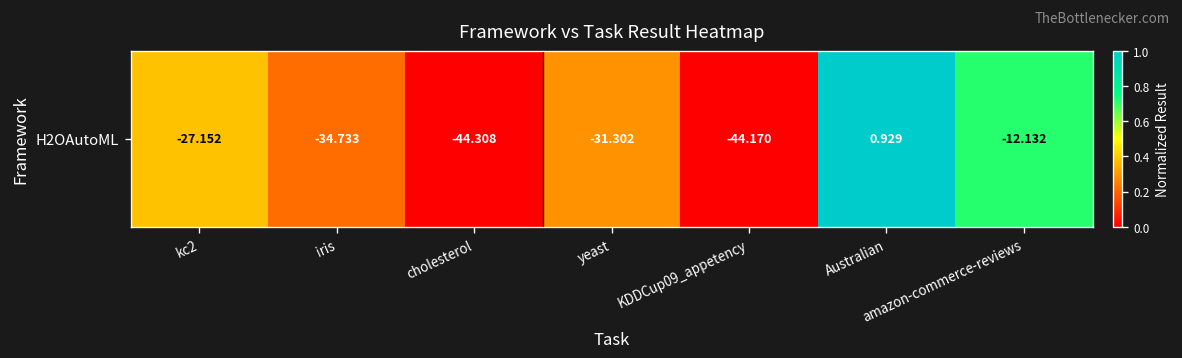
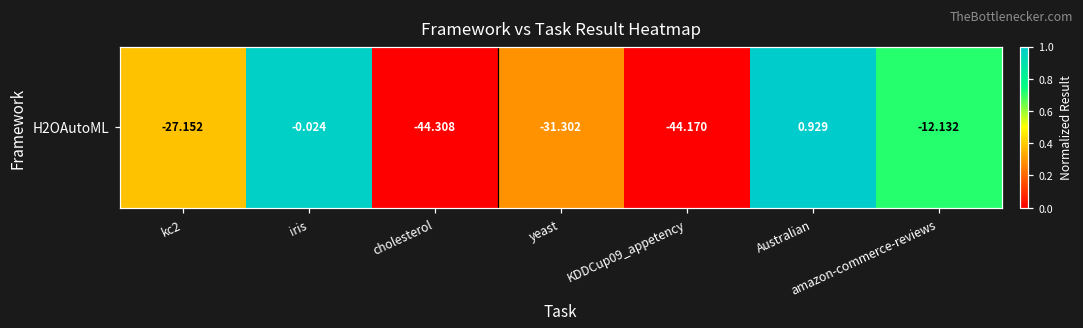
H2OAutoML, iris: -34.733 -> -0.024
